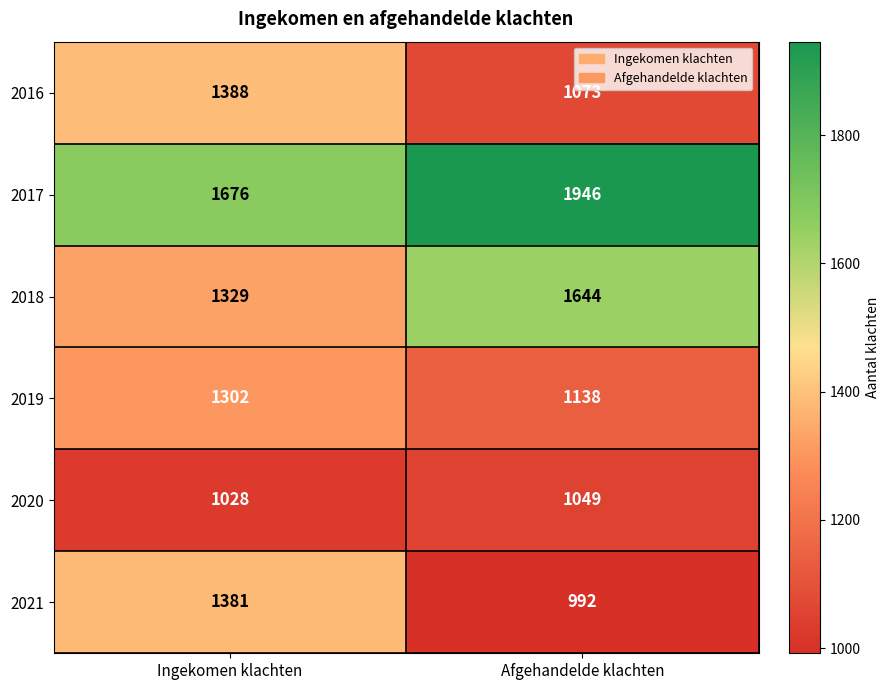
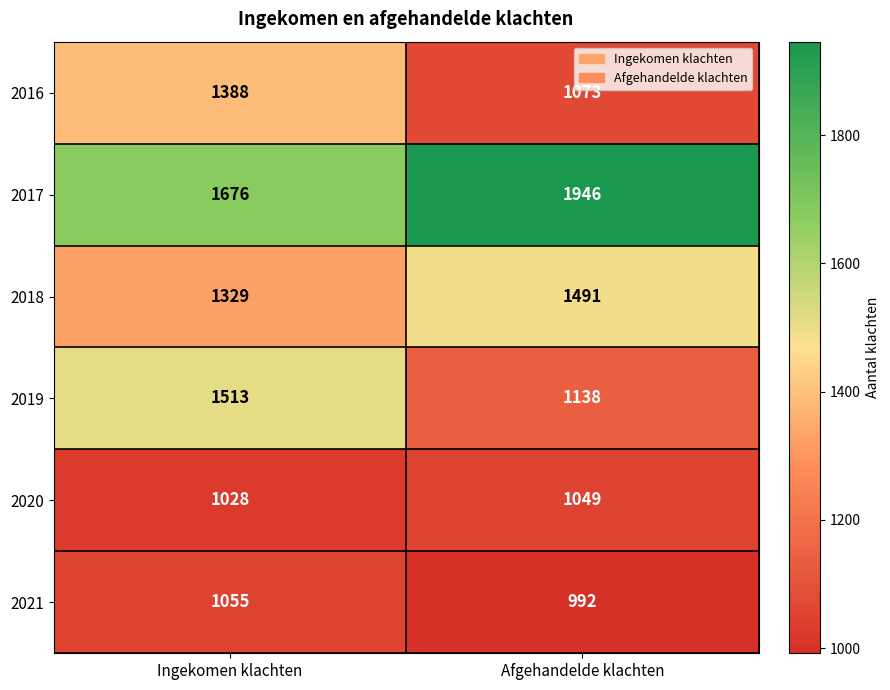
2018, Afgehandelde klachten: 1644 -> 1491
2019, Ingekomen klachten: 1302 -> 1513
2021, Ingekomen klachten: 1381 -> 1055
